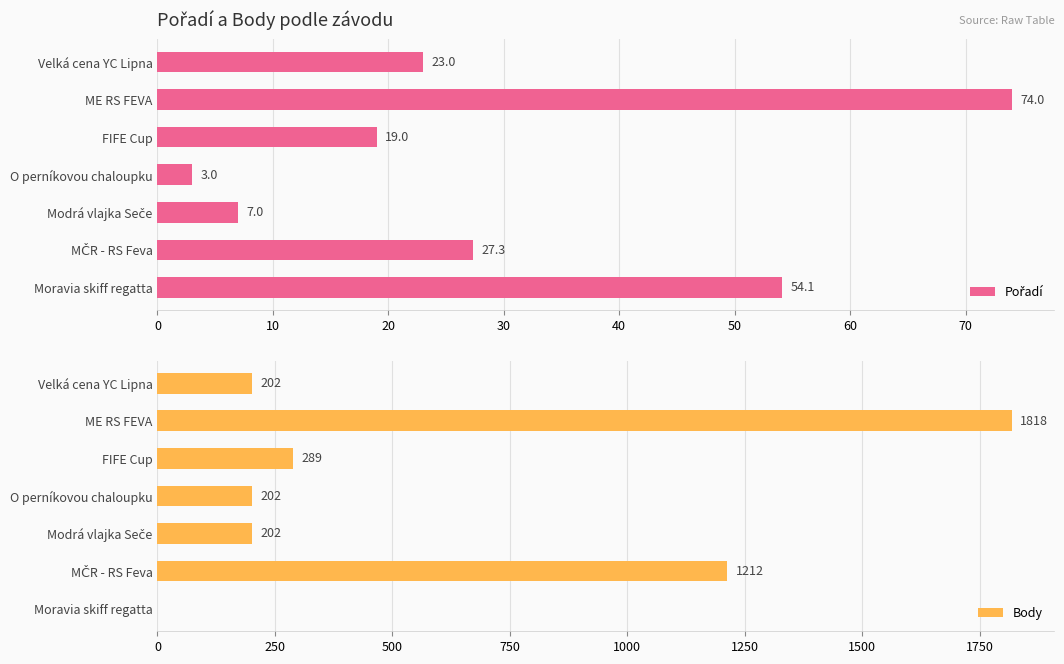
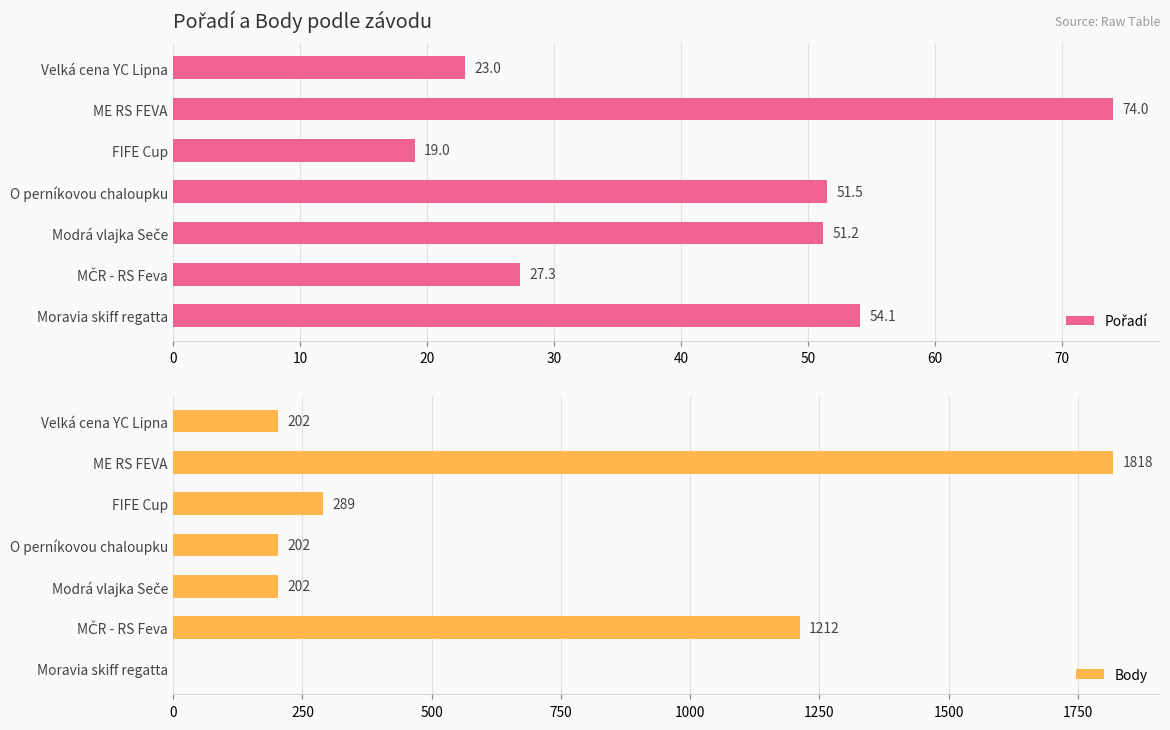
Pořadí a Body podle závodu, O perníkovou chaloupku: 3.0 -> 51.5
Pořadí a Body podle závodu, Modrá vlajka Seče: 7.0 -> 51.2
